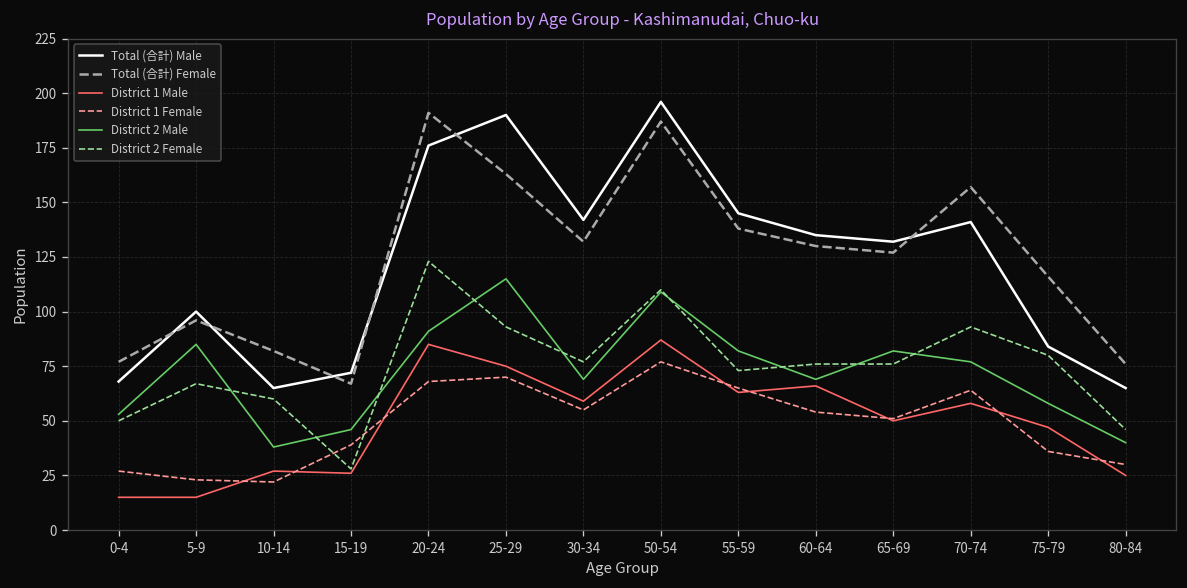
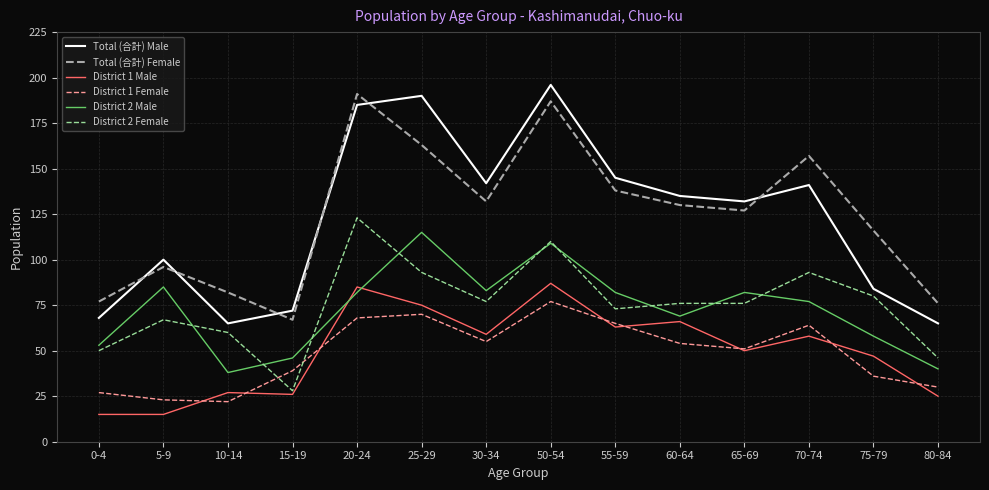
Total (合計) Male, 20-24: 176 -> 185
District 2 Male, 20-24: 91 -> 82
District 2 Male, 30-34: 69 -> 83
